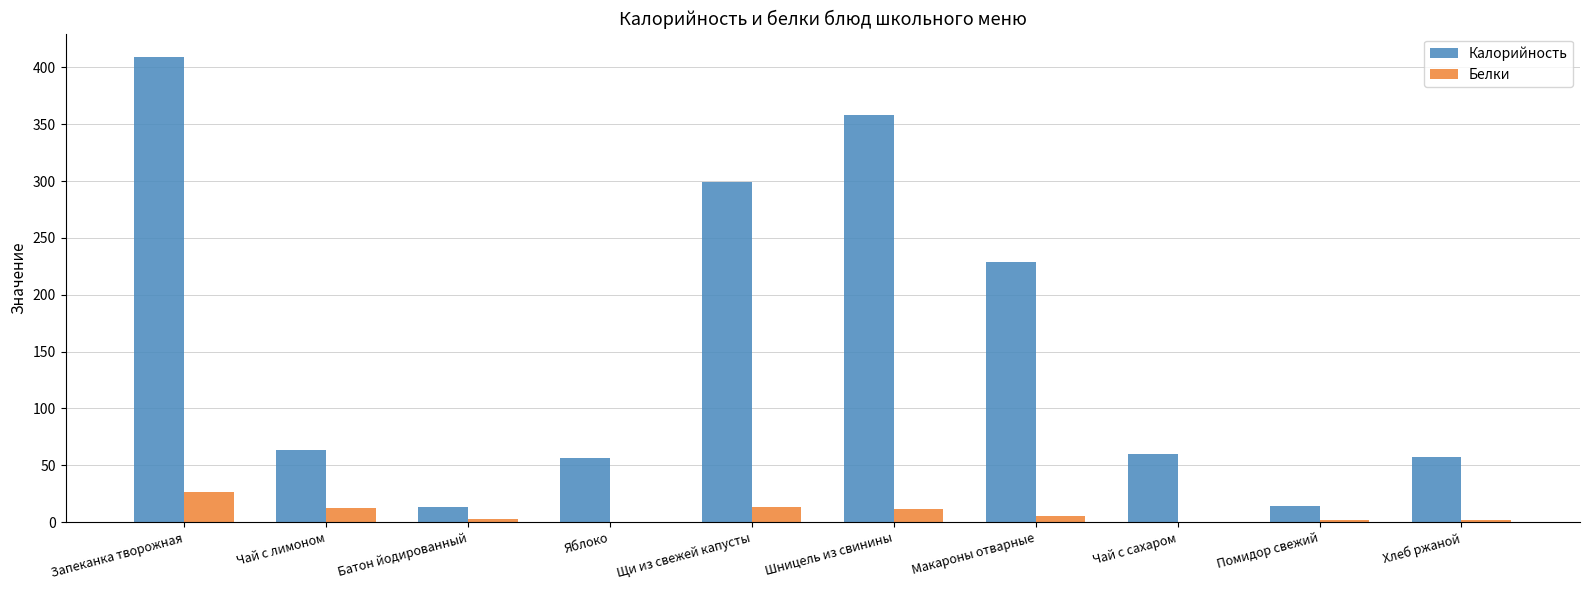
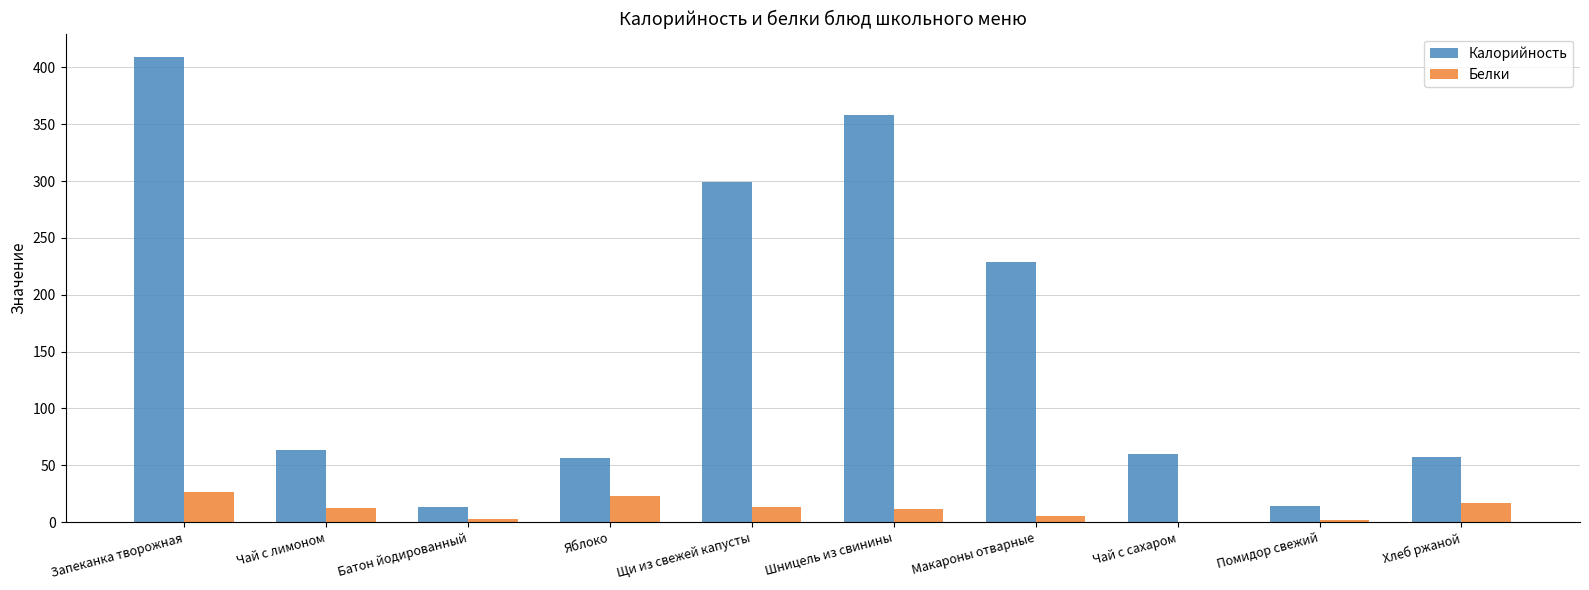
Белки, Яблоко: 1 -> 23
Белки, Хлеб ржаной: 2 -> 17
